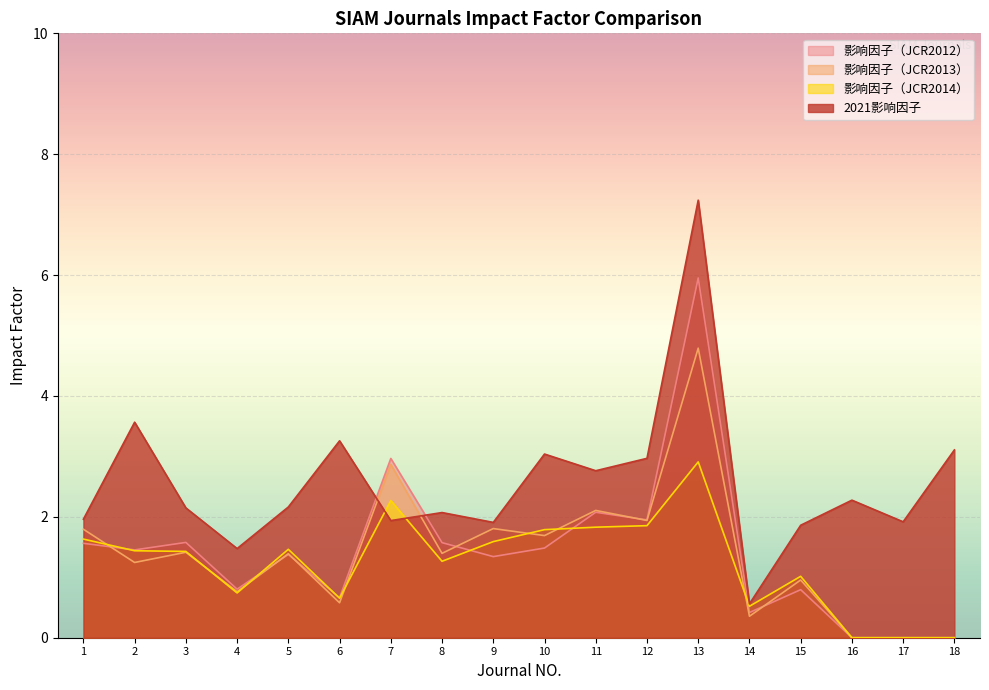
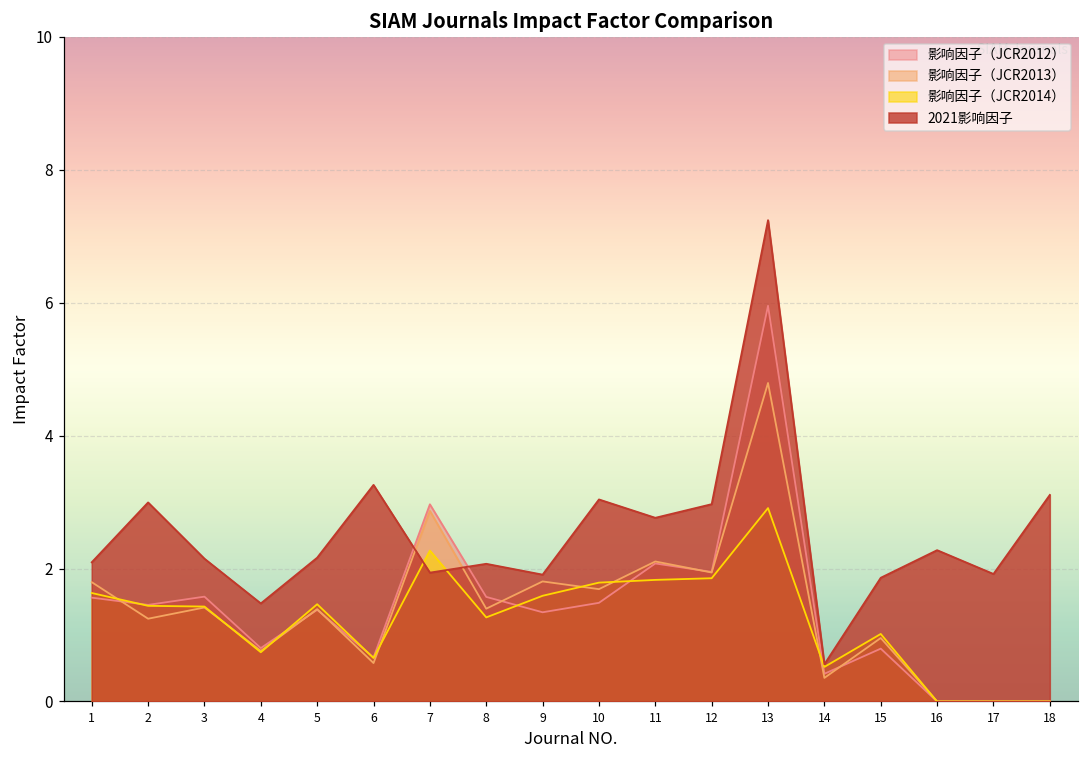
2021影响因子, 1: 2.0 -> 2.1
2021影响因子, 2: 3.6 -> 3.0
